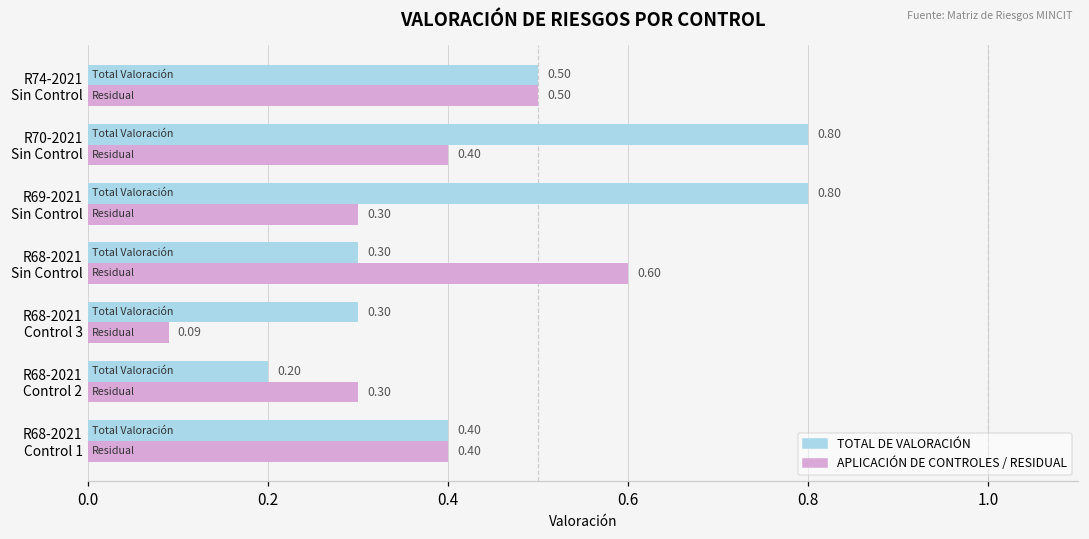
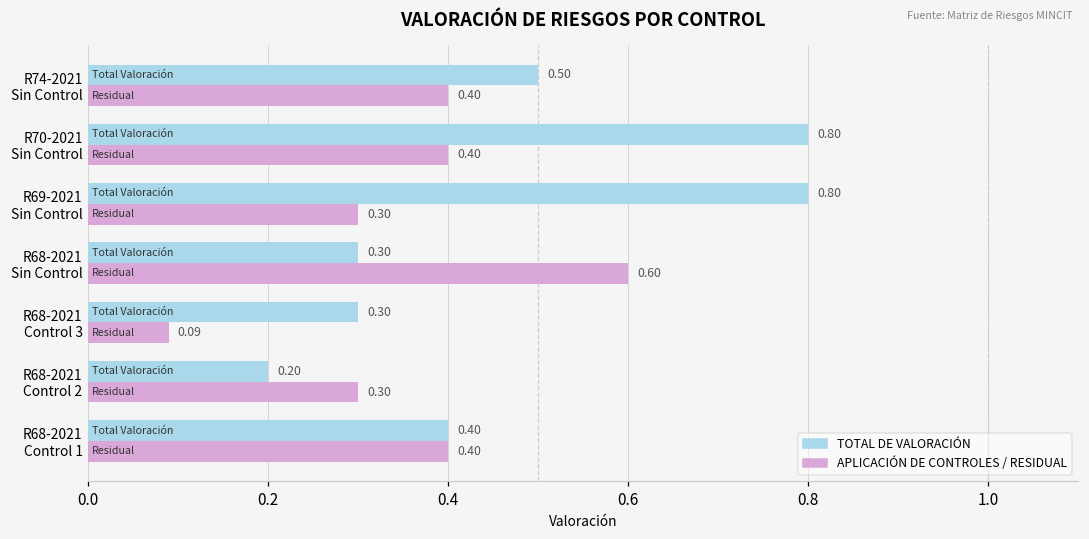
APLICACIÓN DE CONTROLES / RESIDUAL, R74-2021 Sin Control: 0.50 -> 0.40
